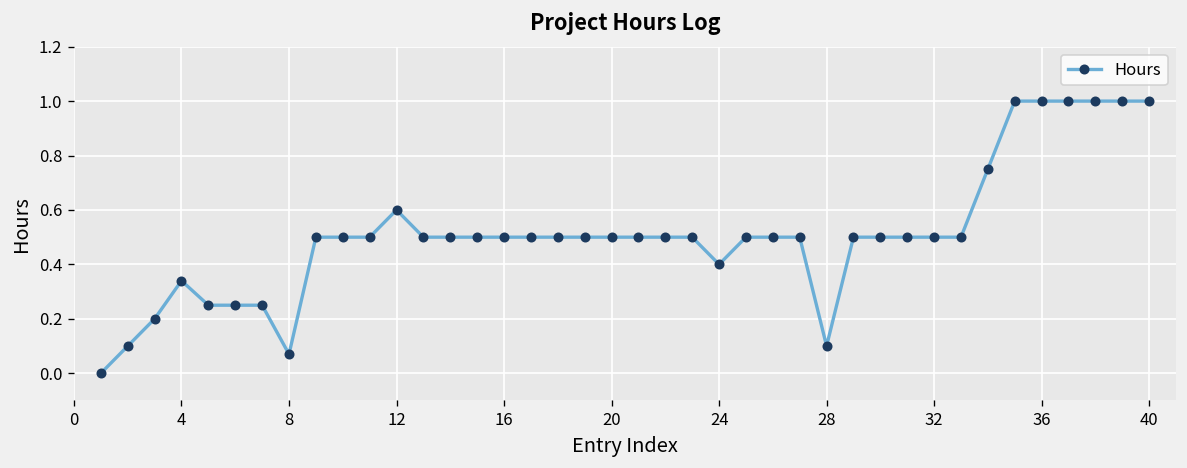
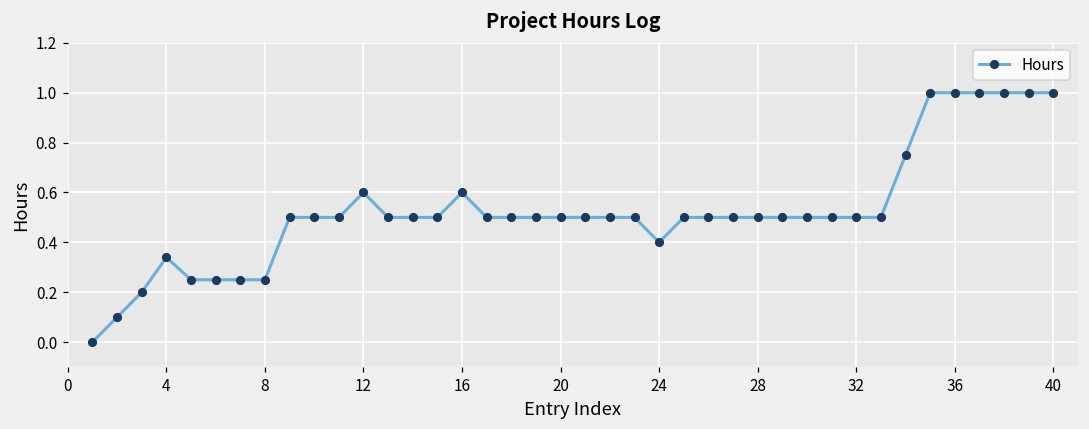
8: 0.07 -> 0.25
16: 0.5 -> 0.6
28: 0.1 -> 0.5
